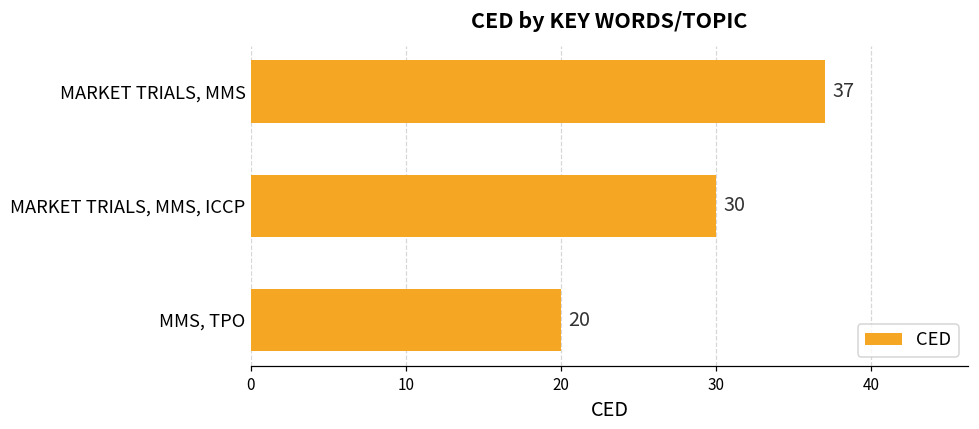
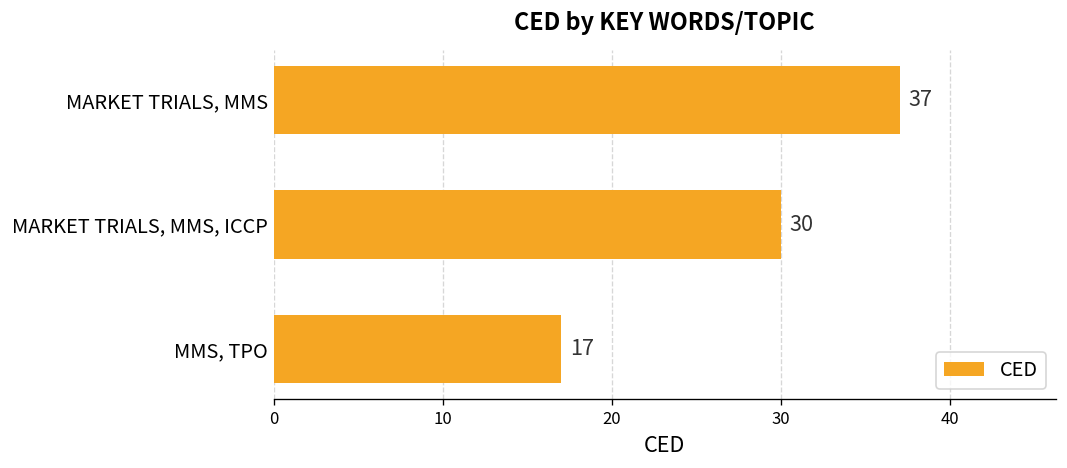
MMS, TPO: 20 -> 17
